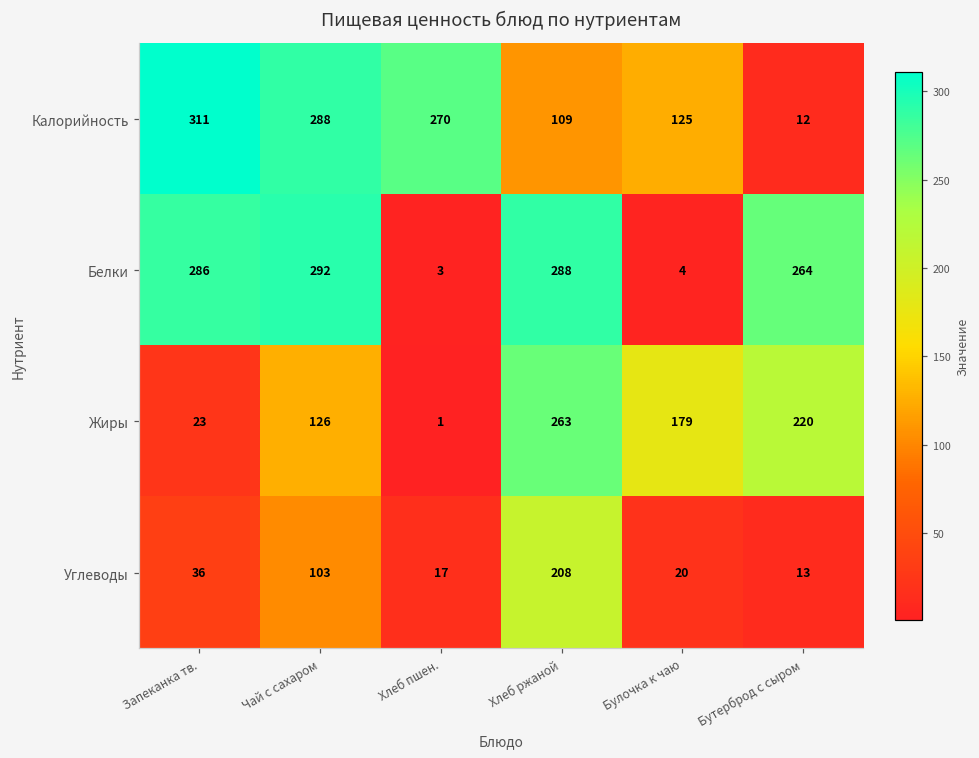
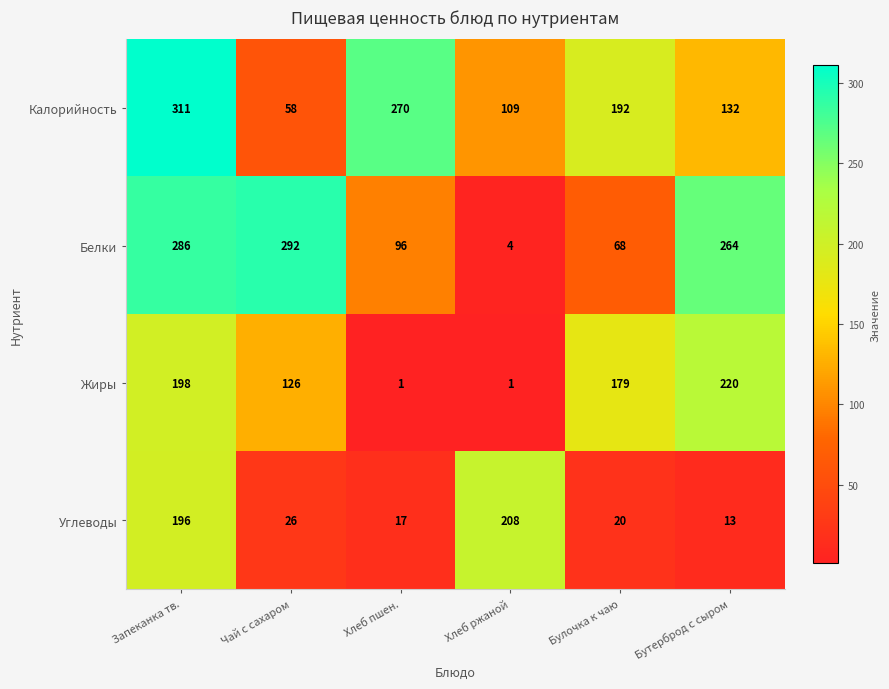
Калорийность, Чай с сахаром: 288 -> 58
Калорийность, Булочка к чаю: 125 -> 192
Калорийность, Бутерброд с сыром: 12 -> 132
Белки, Хлеб пшен.: 3 -> 96
Белки, Хлеб ржаной: 288 -> 4
Белки, Булочка к чаю: 4 -> 68
Жиры, Запеканка тв.: 23 -> 198
Жиры, Хлеб ржаной: 263 -> 1
Углеводы, Запеканка тв.: 36 -> 196
Углеводы, Чай с сахаром: 103 -> 26
